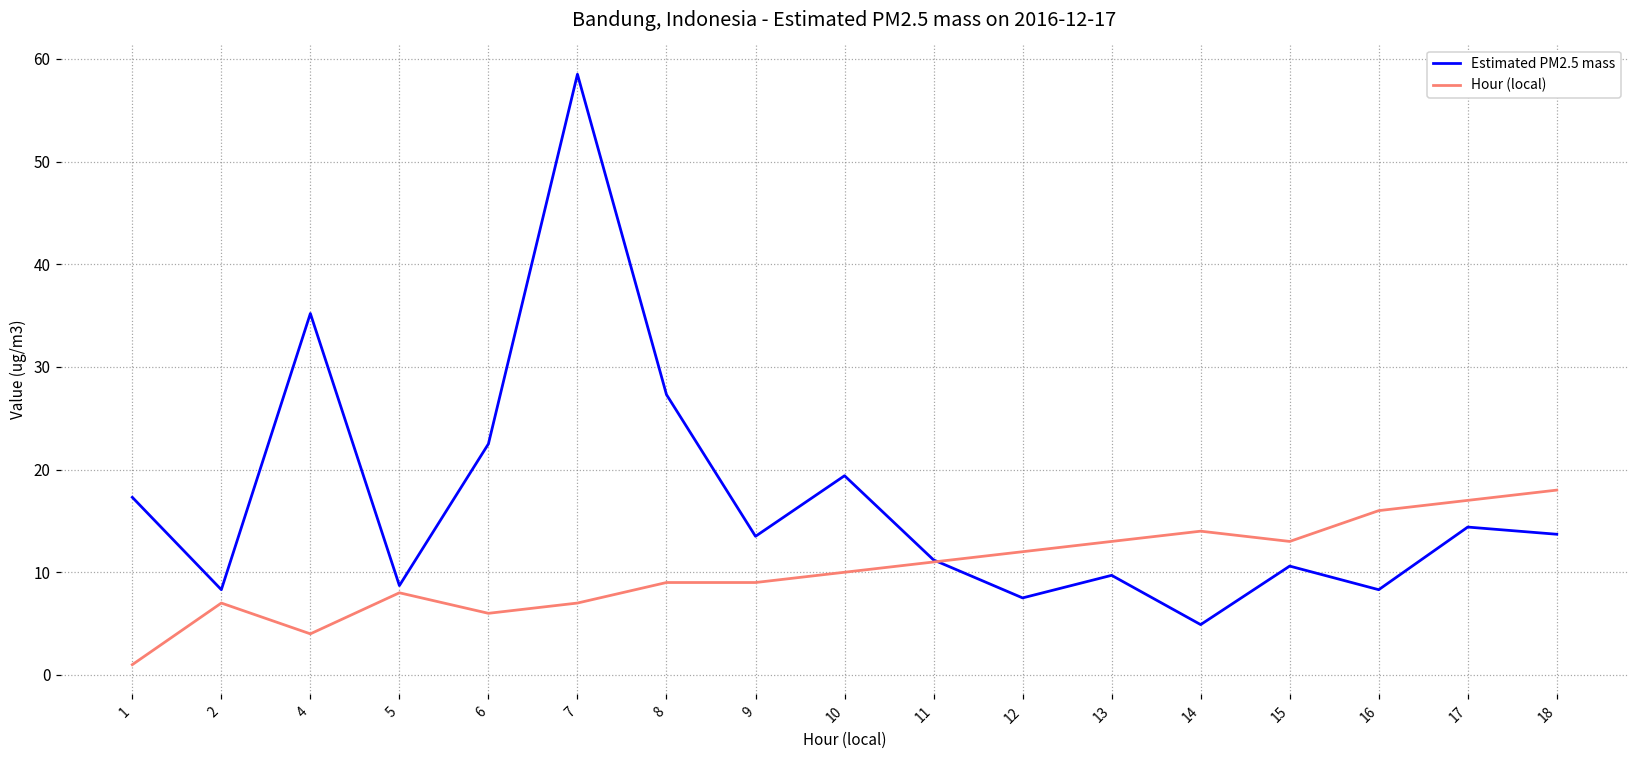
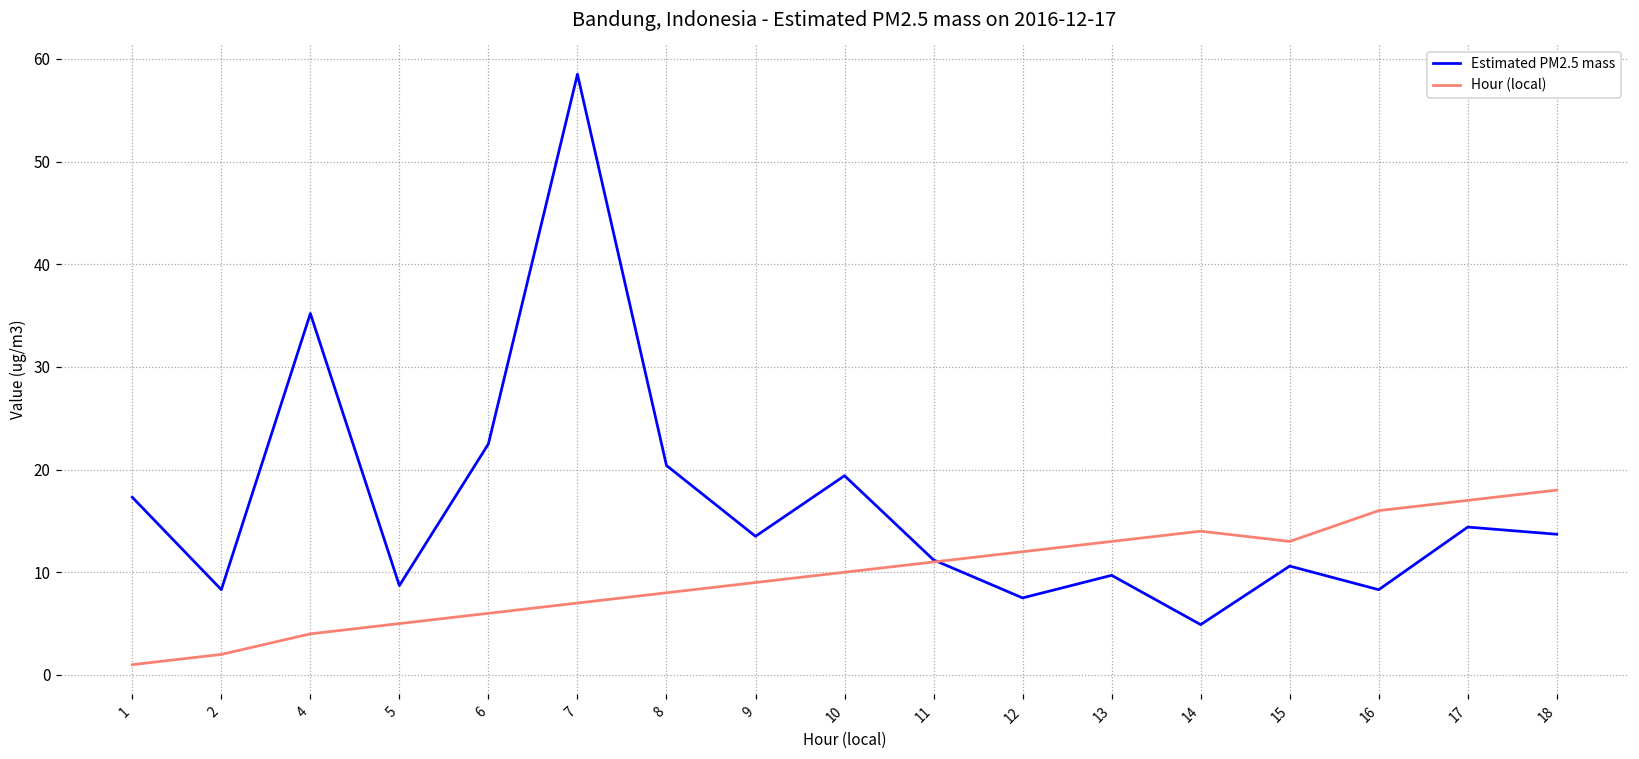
Hour (local), 2: 7 -> 2
Hour (local), 5: 8 -> 5
Estimated PM2.5 mass, 8: 27 -> 20
Hour (local), 8: 9 -> 8
